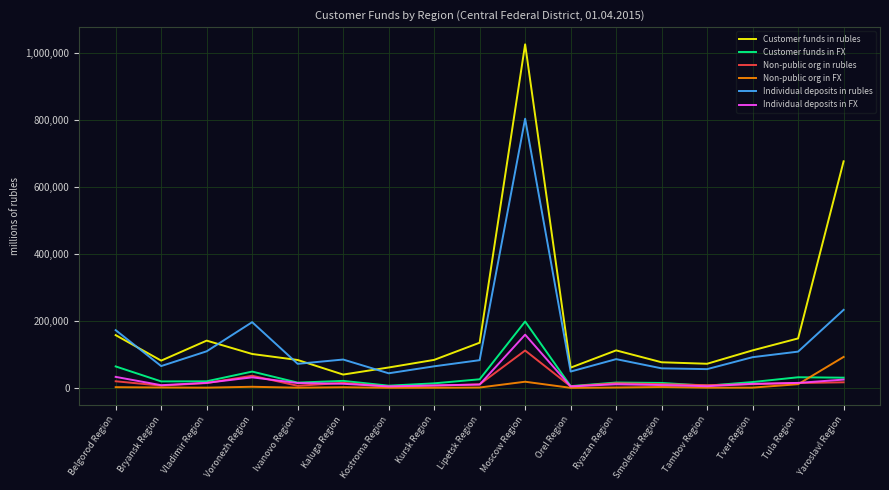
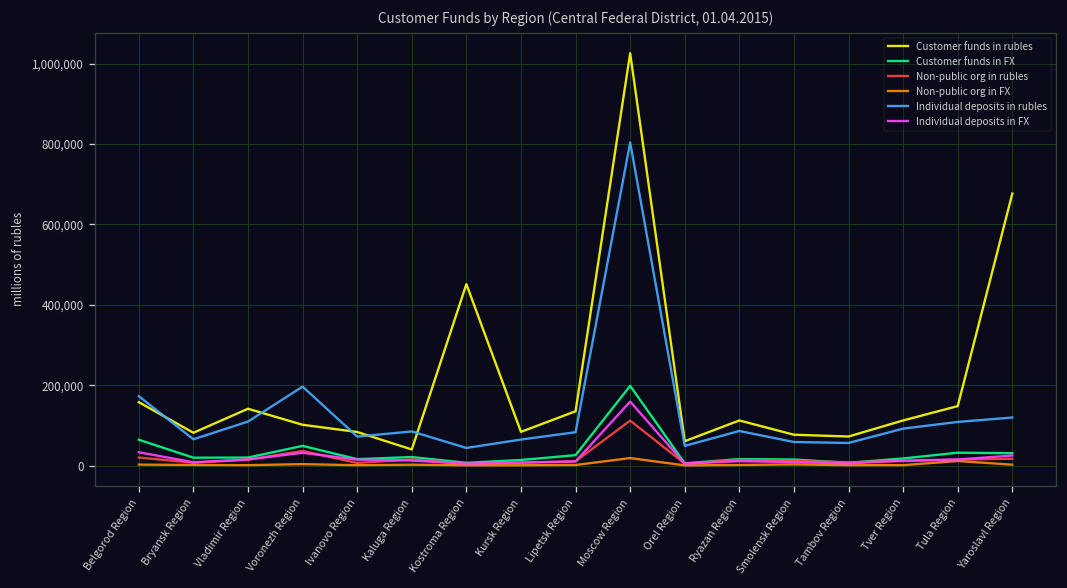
Customer funds in rubles, Kostroma Region: 60,000 -> 450,000
Non-public org in FX, Yaroslavl Region: 90,000 -> 0
Individual deposits in rubles, Yaroslavl Region: 230,000 -> 120,000
